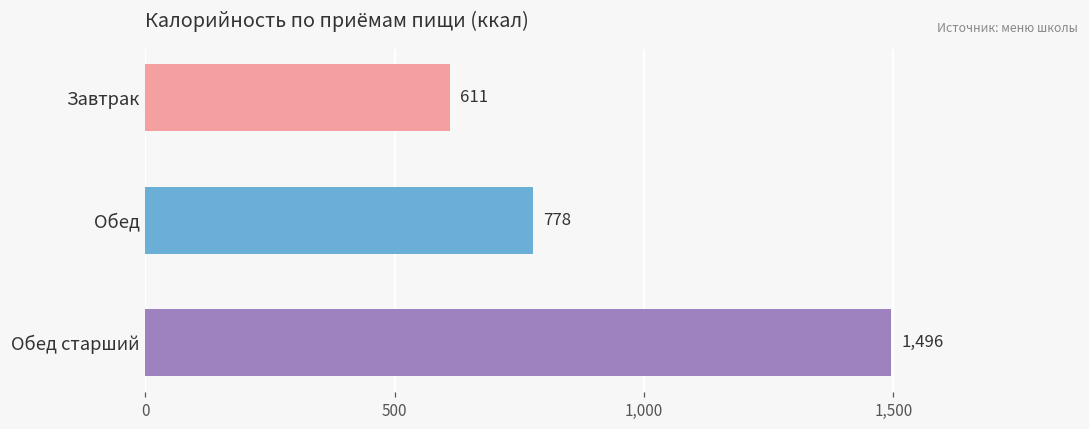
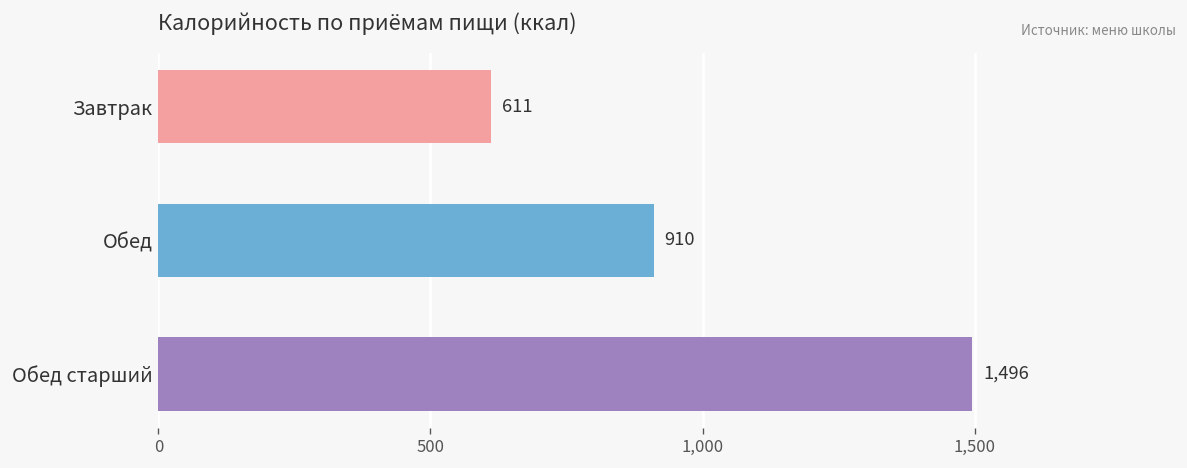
Обед: 778 -> 910
